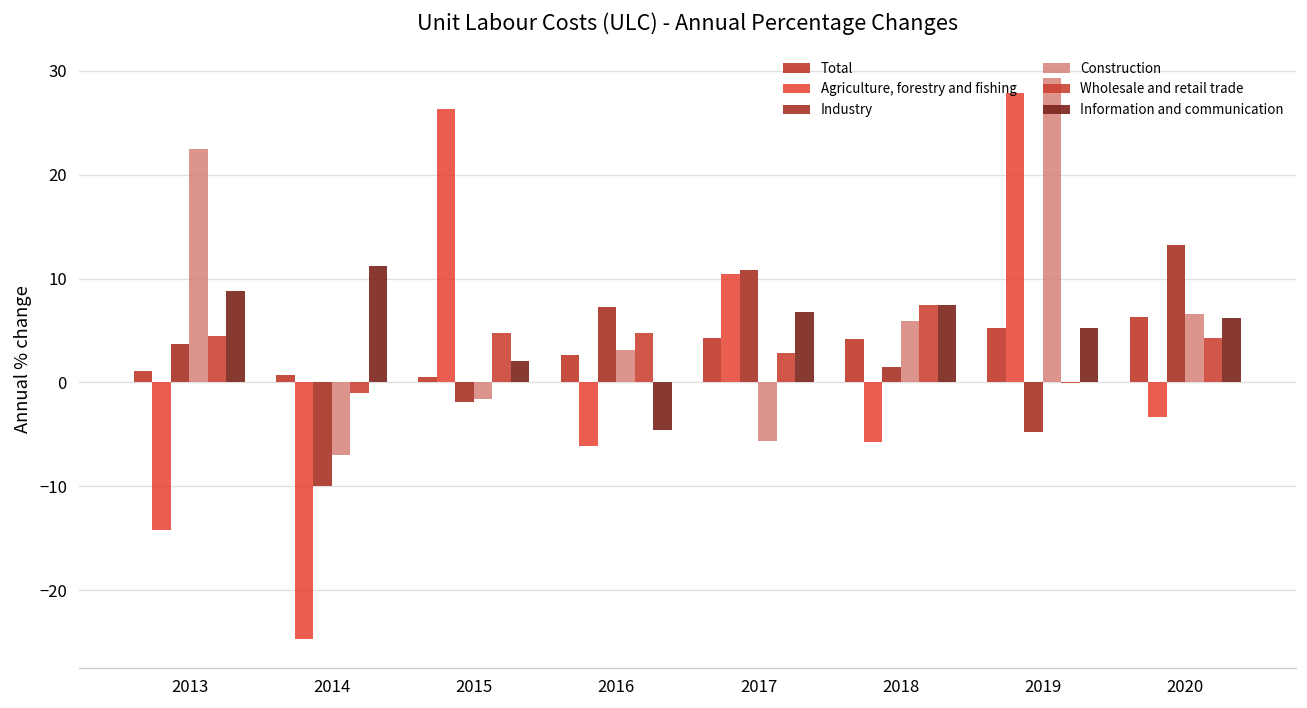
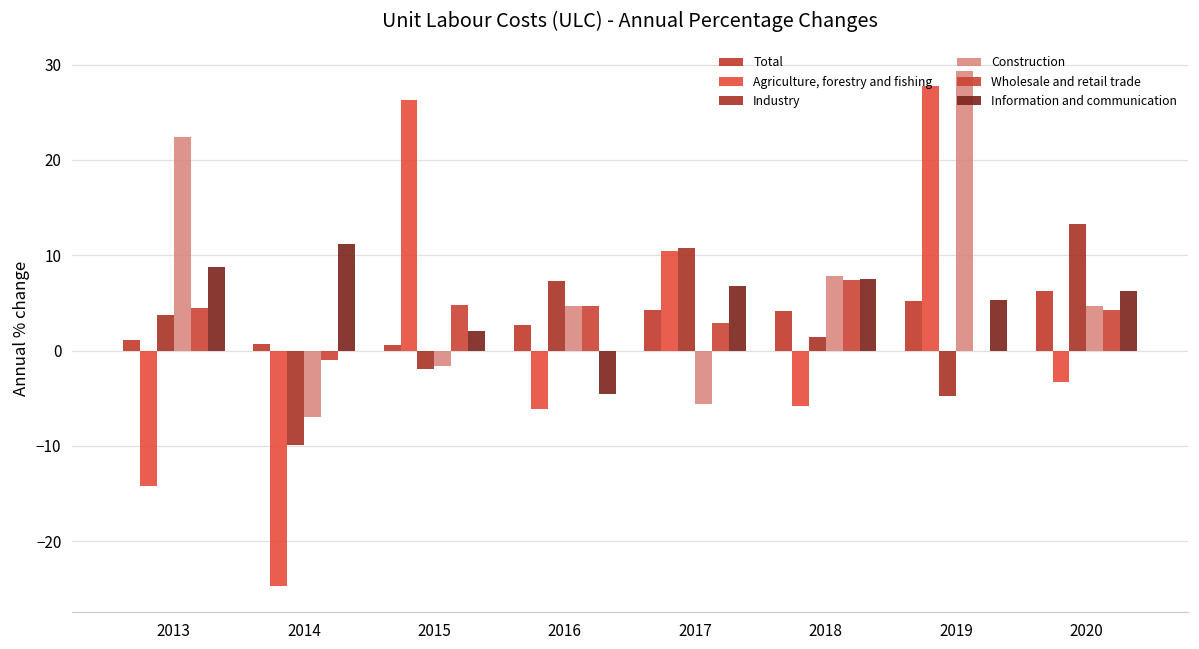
Construction, 2016: 3 -> 5
Construction, 2018: 6 -> 8
Construction, 2020: 7 -> 5
